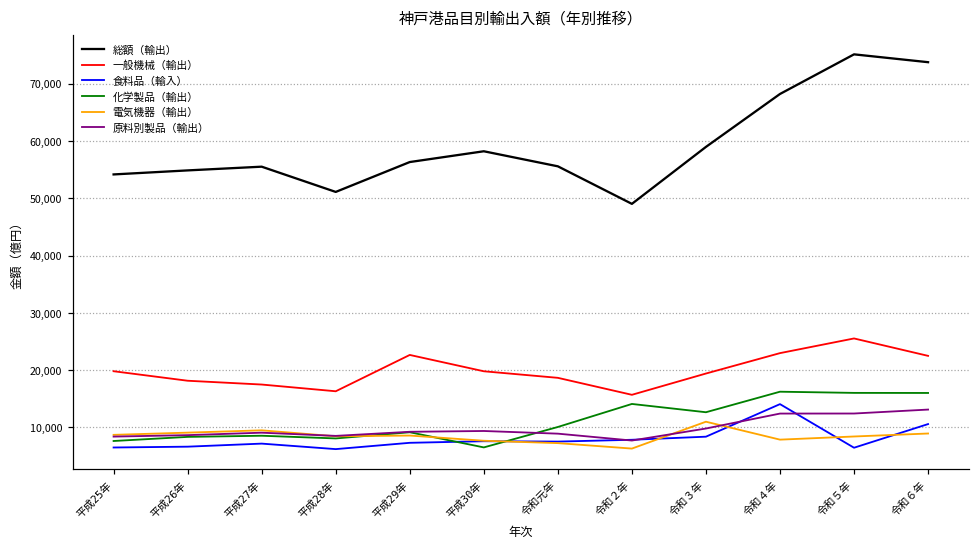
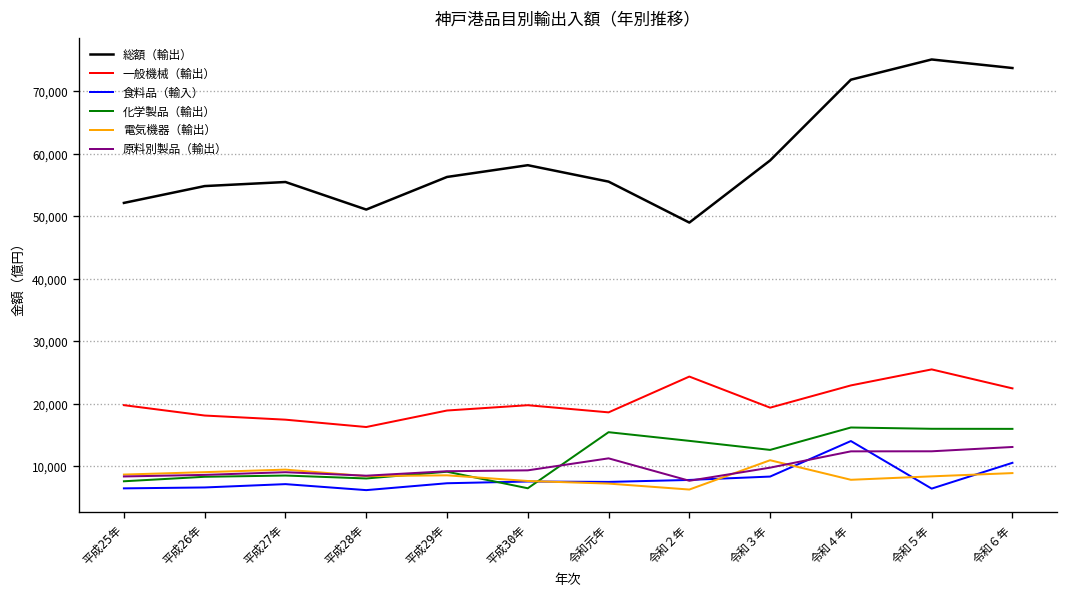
総額（輸出）, 平成25年: 54,000 -> 52,000
一般機械（輸出）, 平成29年: 23,000 -> 19,000
化学製品（輸出）, 令和元年: 10,000 -> 15,000
原料別製品（輸出）, 令和元年: 9,000 -> 11,000
一般機械（輸出）, 令和２年: 16,000 -> 24,000
総額（輸出）, 令和４年: 68,000 -> 72,000
